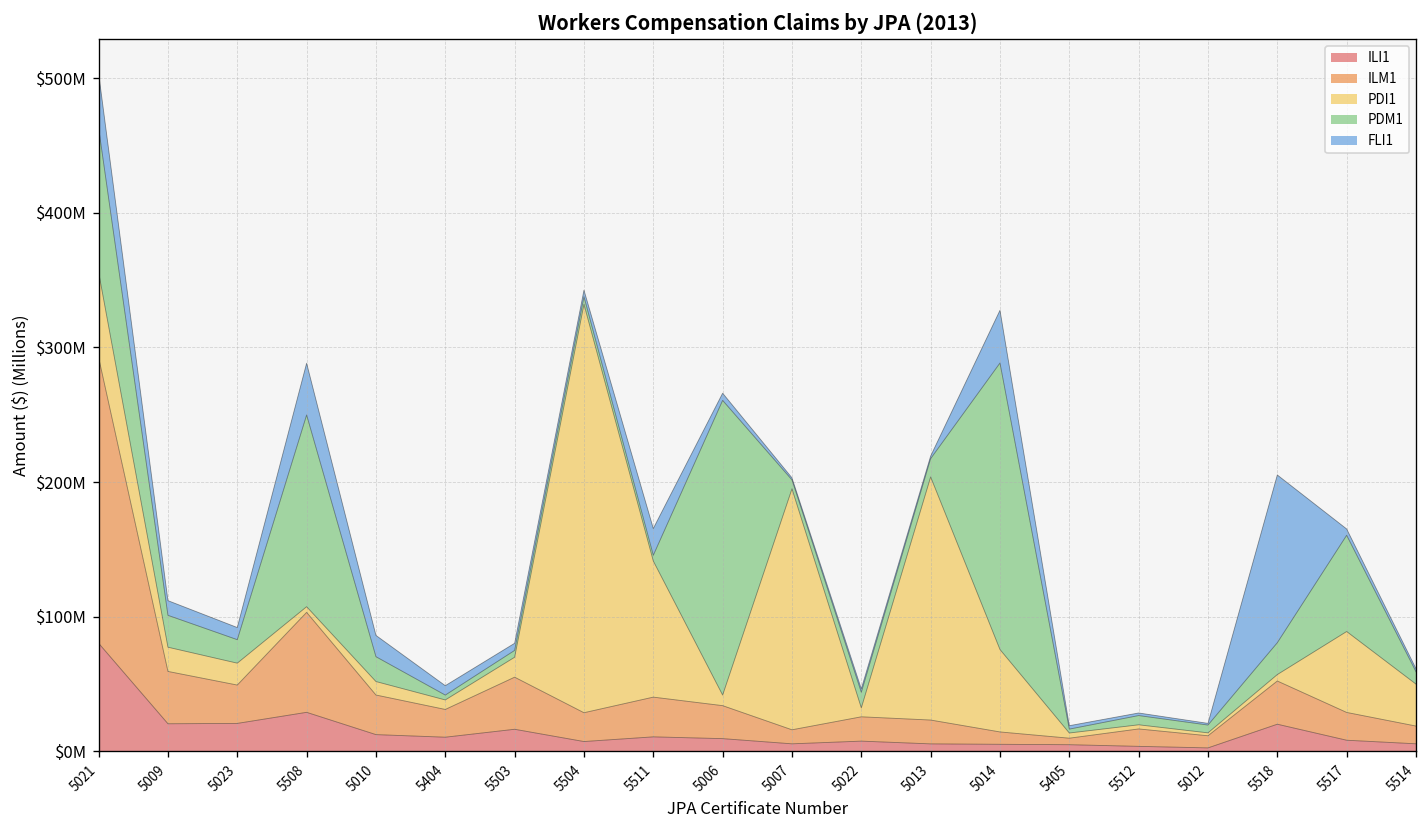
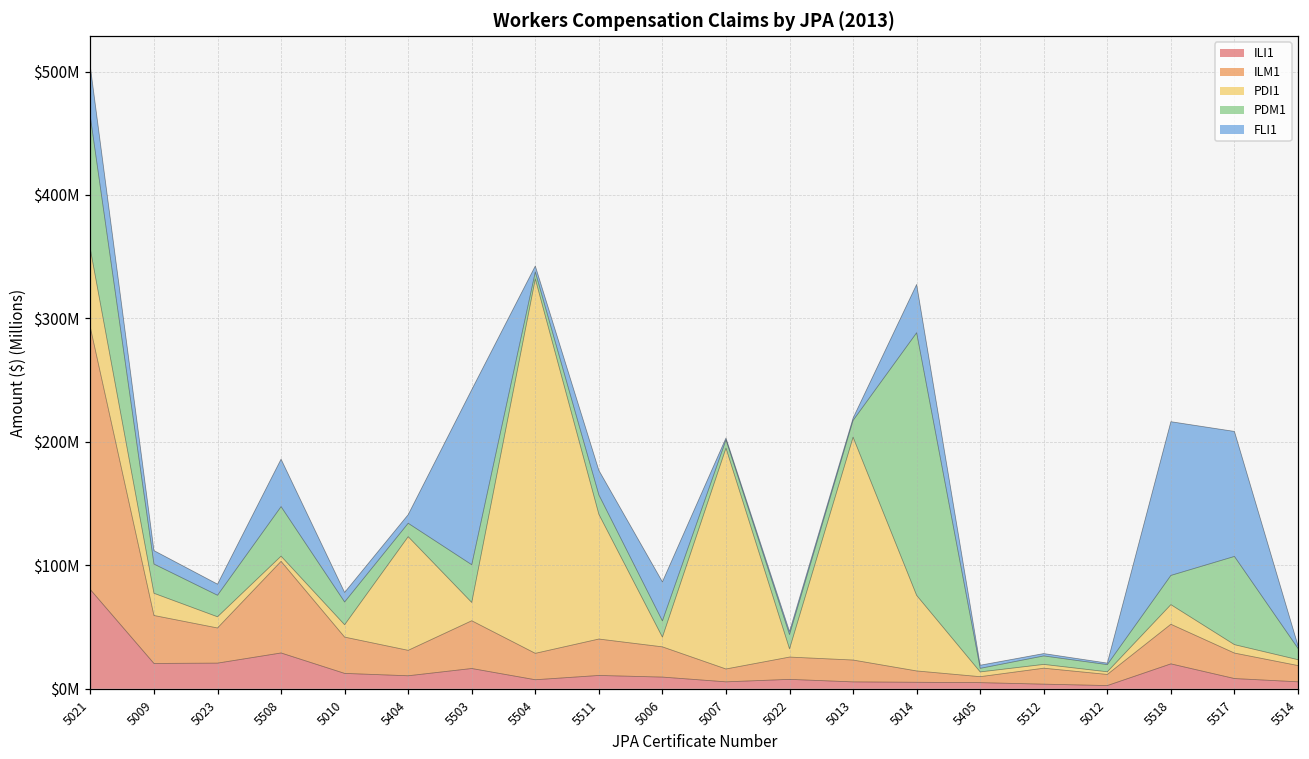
PDI1, 5023: $16000000 -> $9000000
PDM1, 5508: $142000000 -> $40000000
FLI1, 5010: $16000000 -> $8000000
PDI1, 5404: $7000000 -> $92000000
PDM1, 5404: $4000000 -> $11000000
PDM1, 5503: $5000000 -> $31000000
FLI1, 5503: $5000000 -> $142000000
PDM1, 5511: $4000000 -> $16000000
PDM1, 5006: $219000000 -> $13000000
FLI1, 5006: $5000000 -> $32000000
PDI1, 5518: $5000000 -> $16000000
PDI1, 5517: $60000000 -> $7000000
FLI1, 5517: $5000000 -> $101000000
PDI1, 5514: $31000000 -> $5000000
